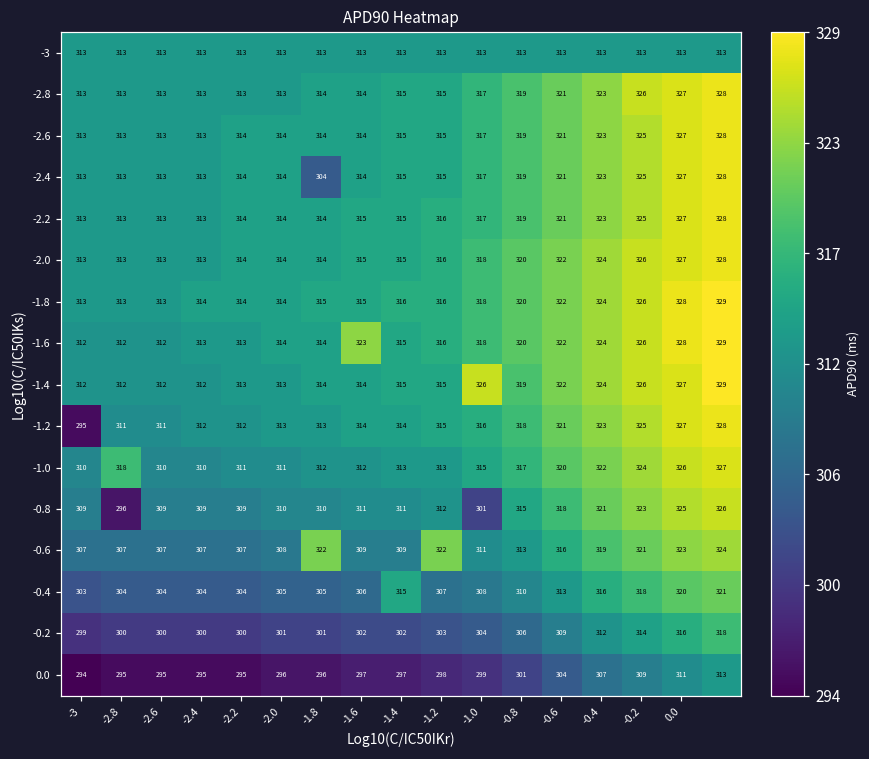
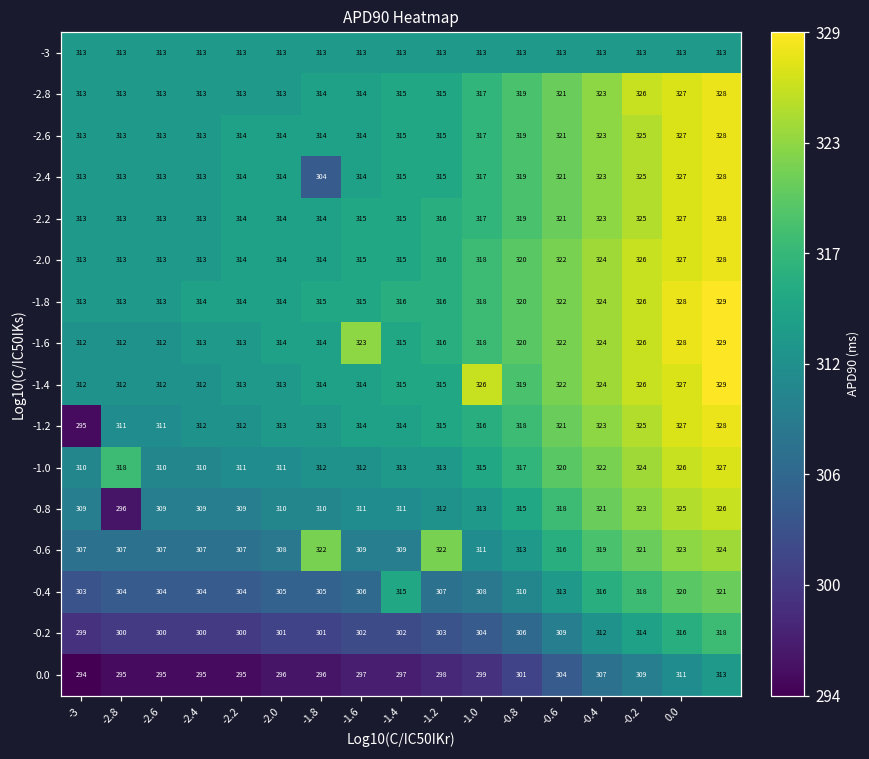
-0.8, -1.0: 301 -> 313
